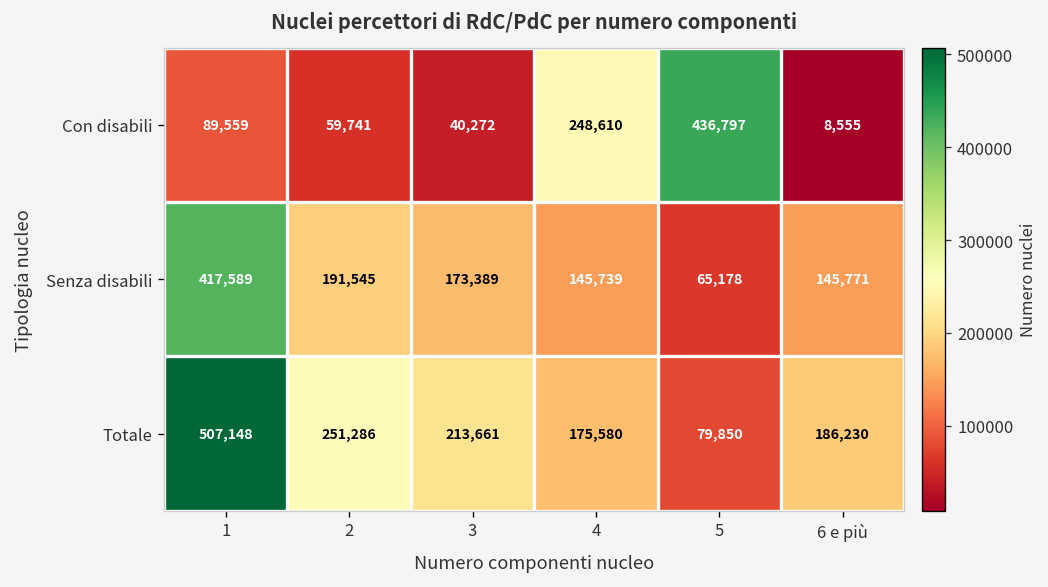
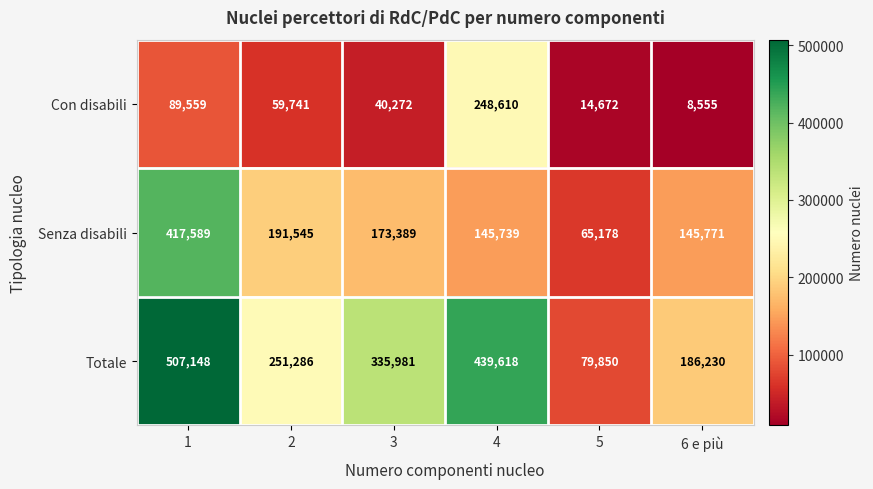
Con disabili, 5: 436,797 -> 14,672
Totale, 3: 213,661 -> 335,981
Totale, 4: 175,580 -> 439,618
